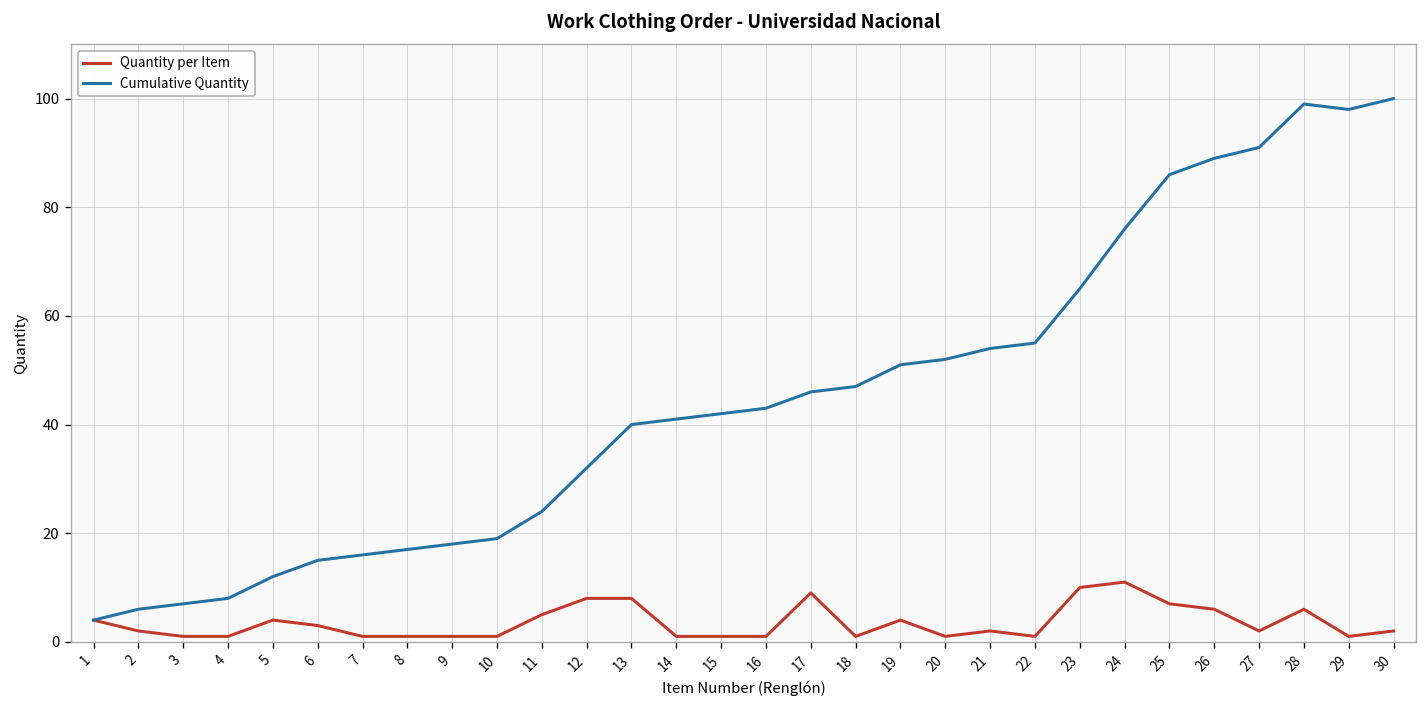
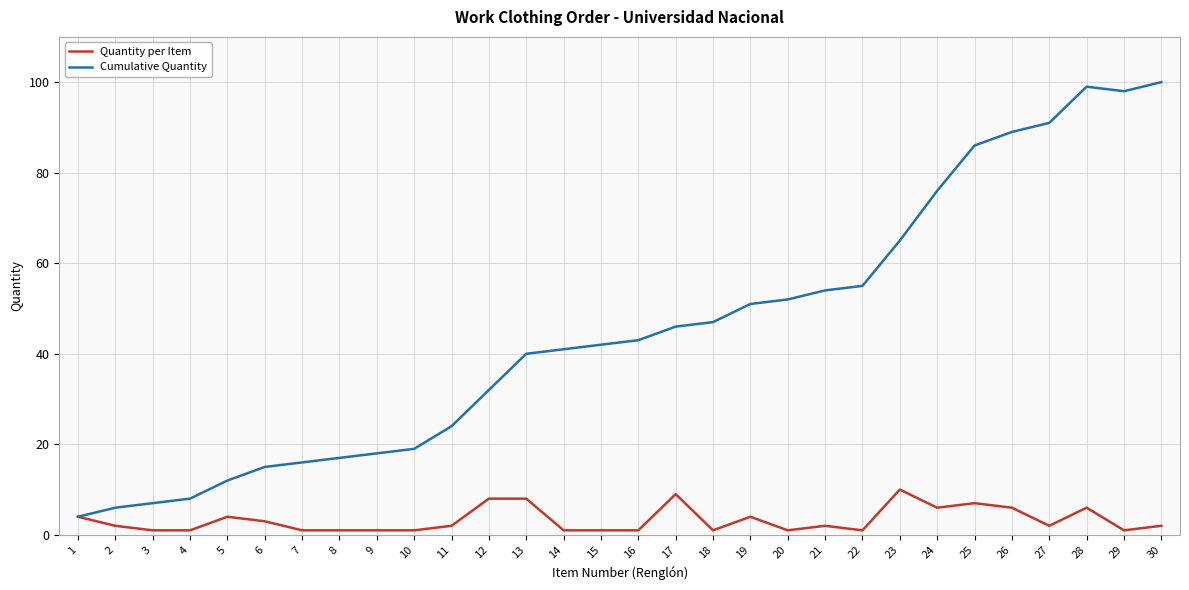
Quantity per Item, 11: 5 -> 2
Quantity per Item, 24: 11 -> 6
